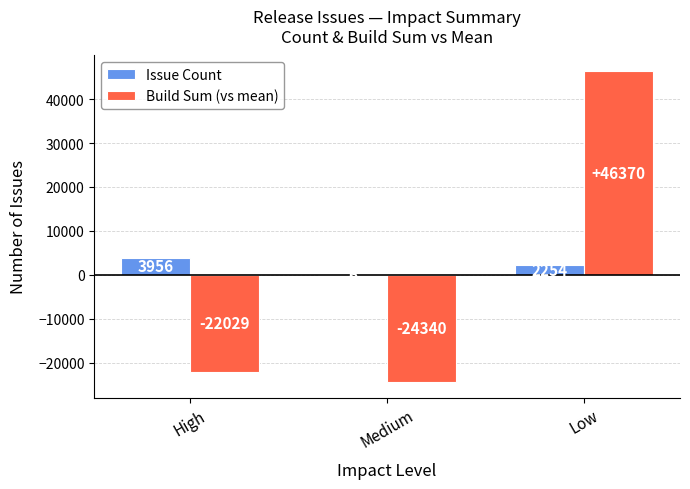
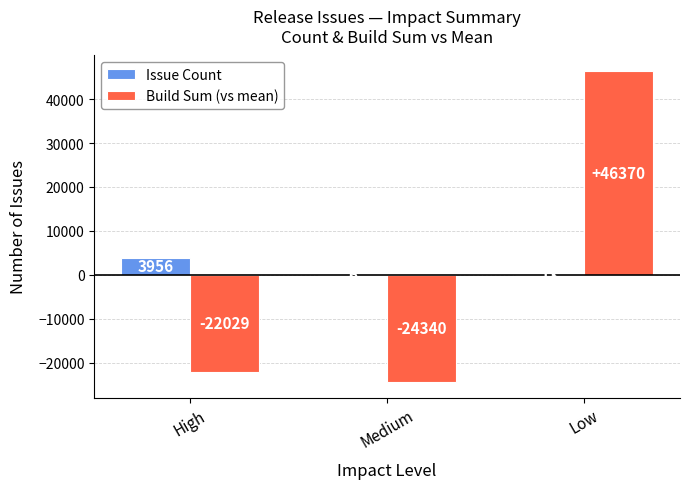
Issue Count, Low: 2000 -> 0
